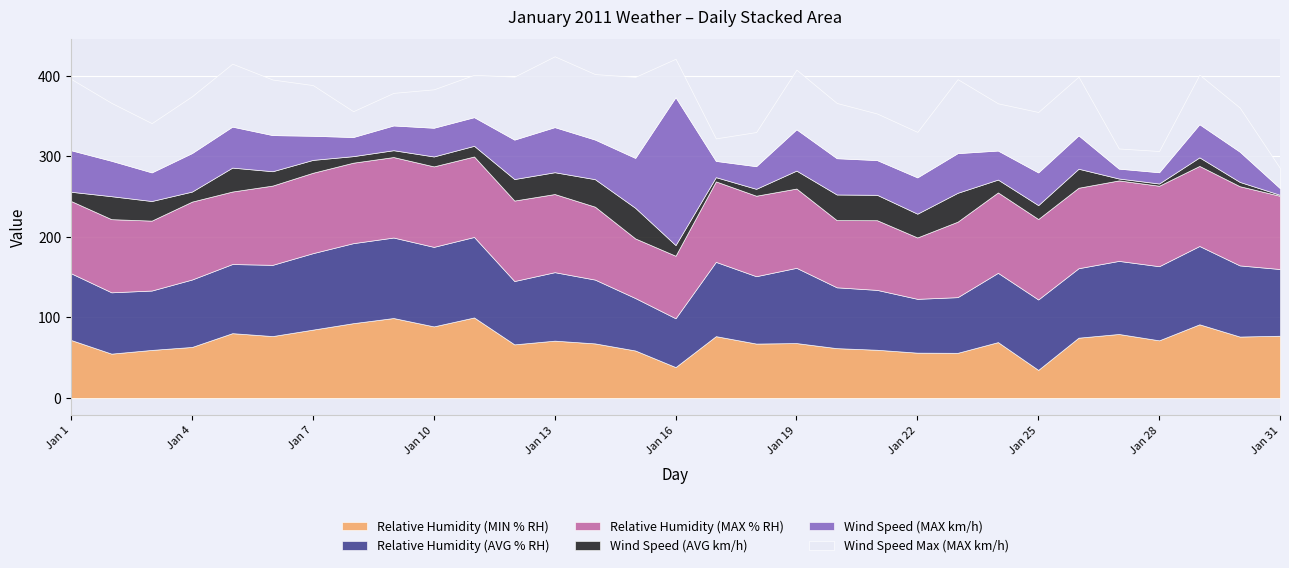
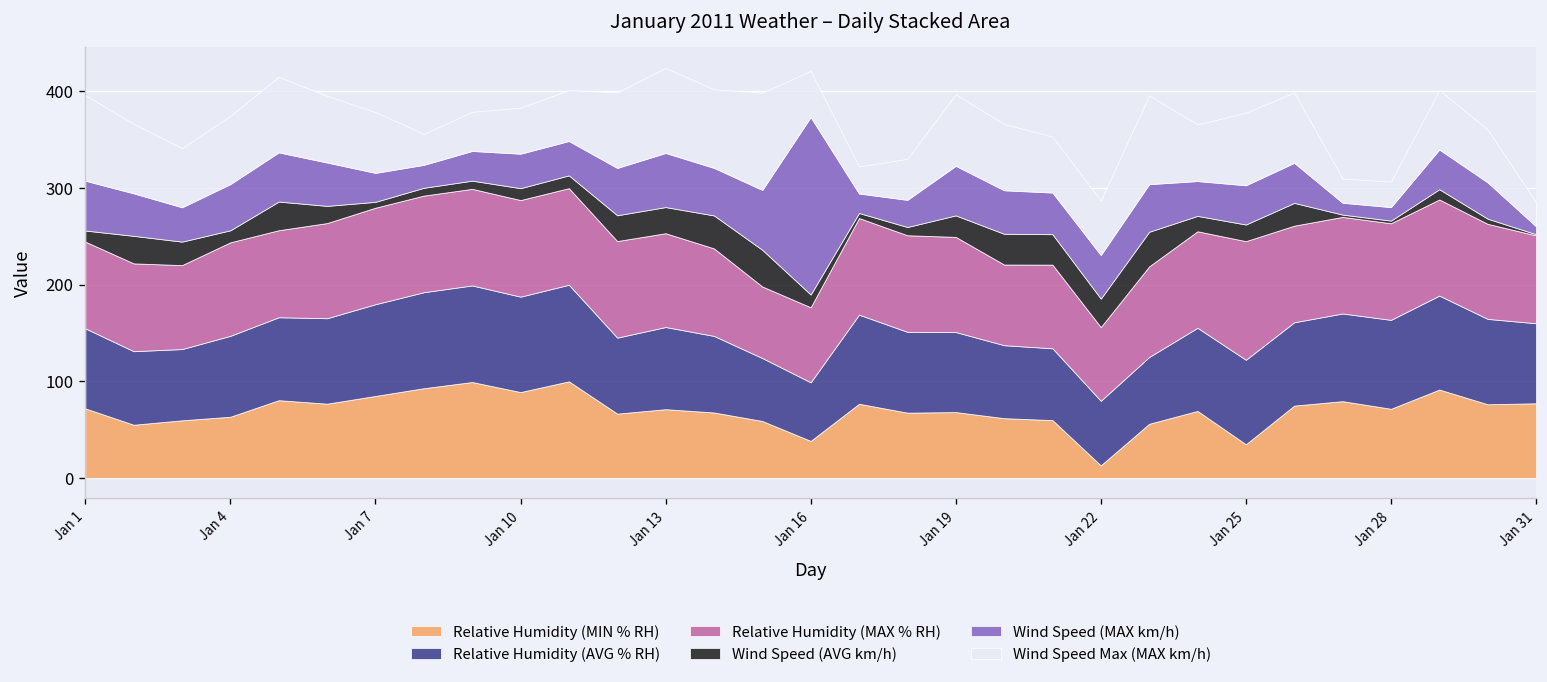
Wind Speed (AVG km/h), Jan 7: 20 -> 10
Relative Humidity (AVG % RH), Jan 19: 90 -> 80
Relative Humidity (MIN % RH), Jan 22: 60 -> 10
Relative Humidity (MAX % RH), Jan 25: 100 -> 120
